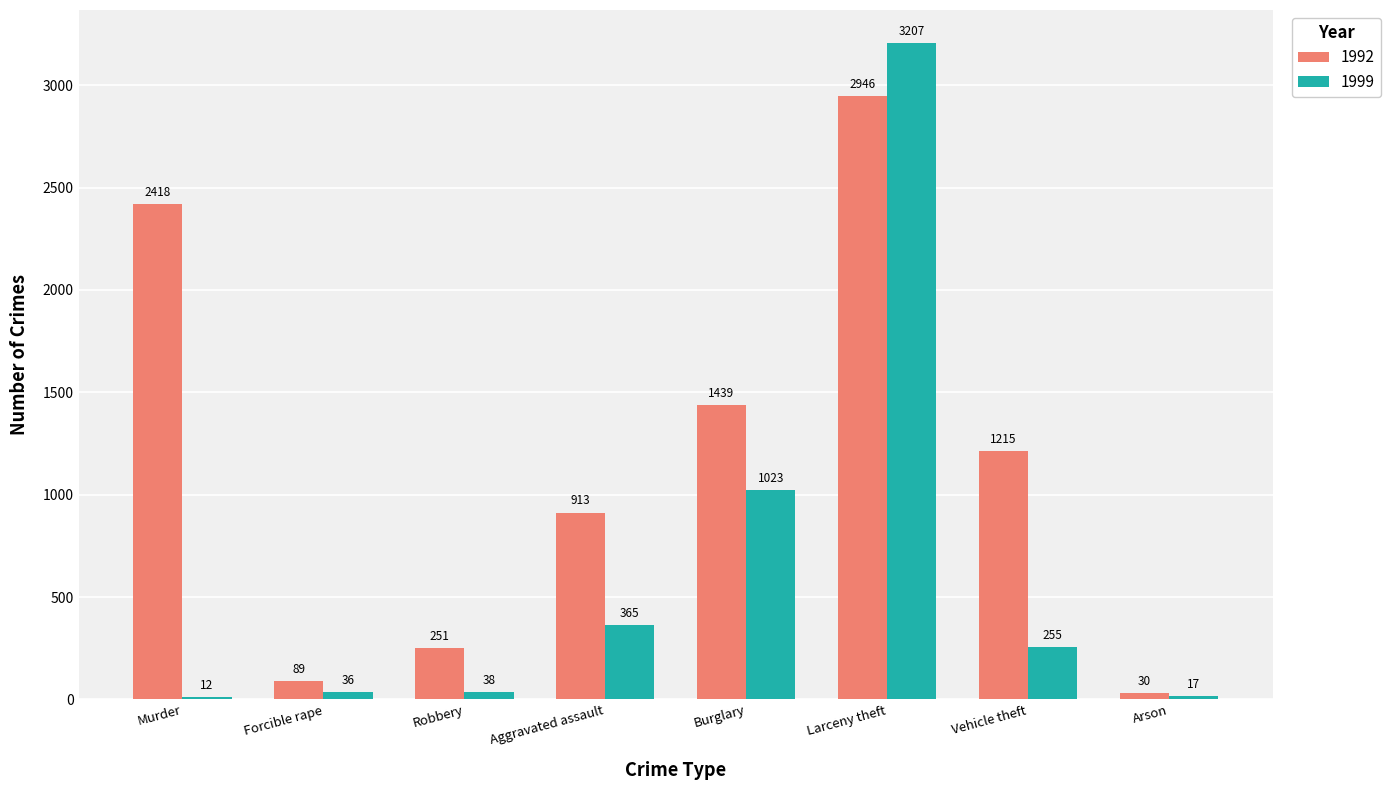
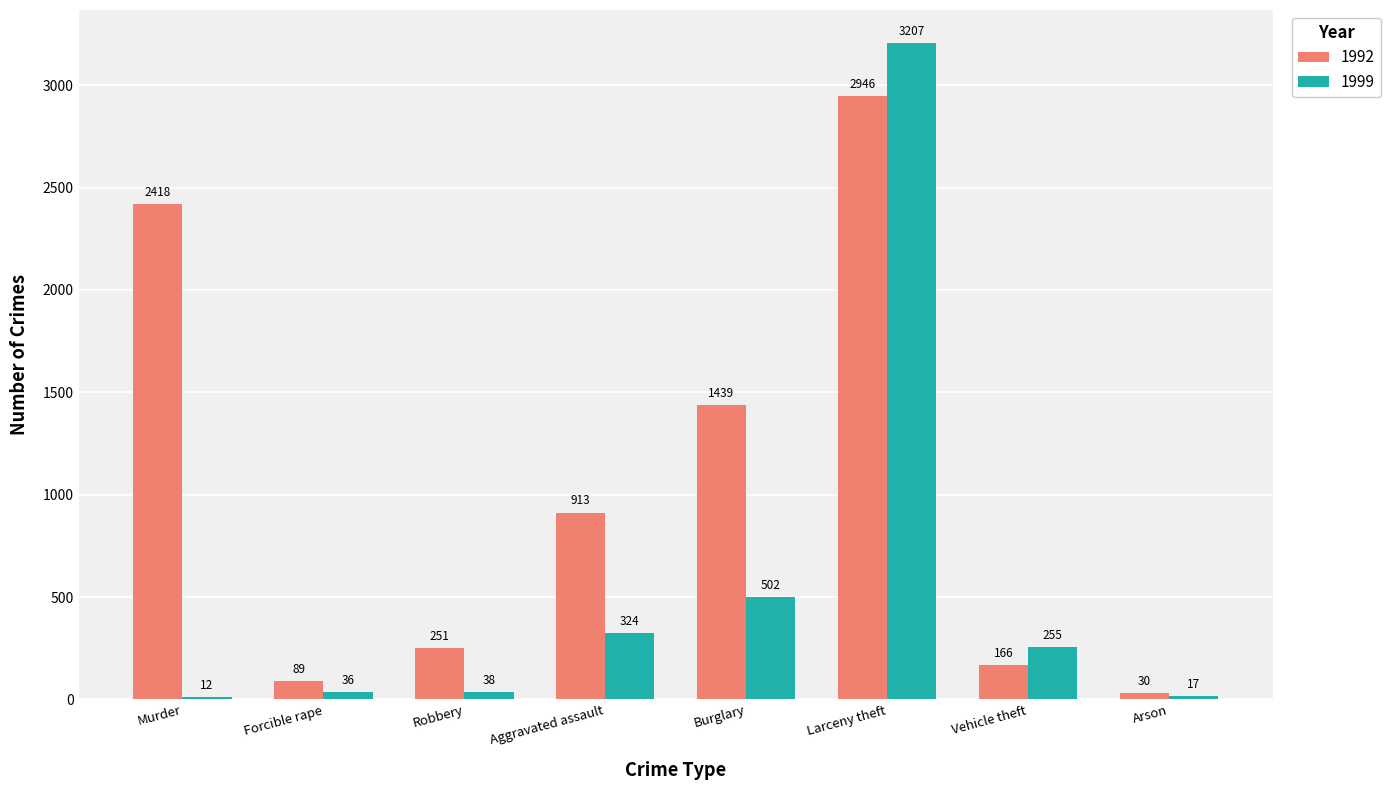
1999, Aggravated assault: 365 -> 324
1999, Burglary: 1023 -> 502
1992, Vehicle theft: 1215 -> 166
